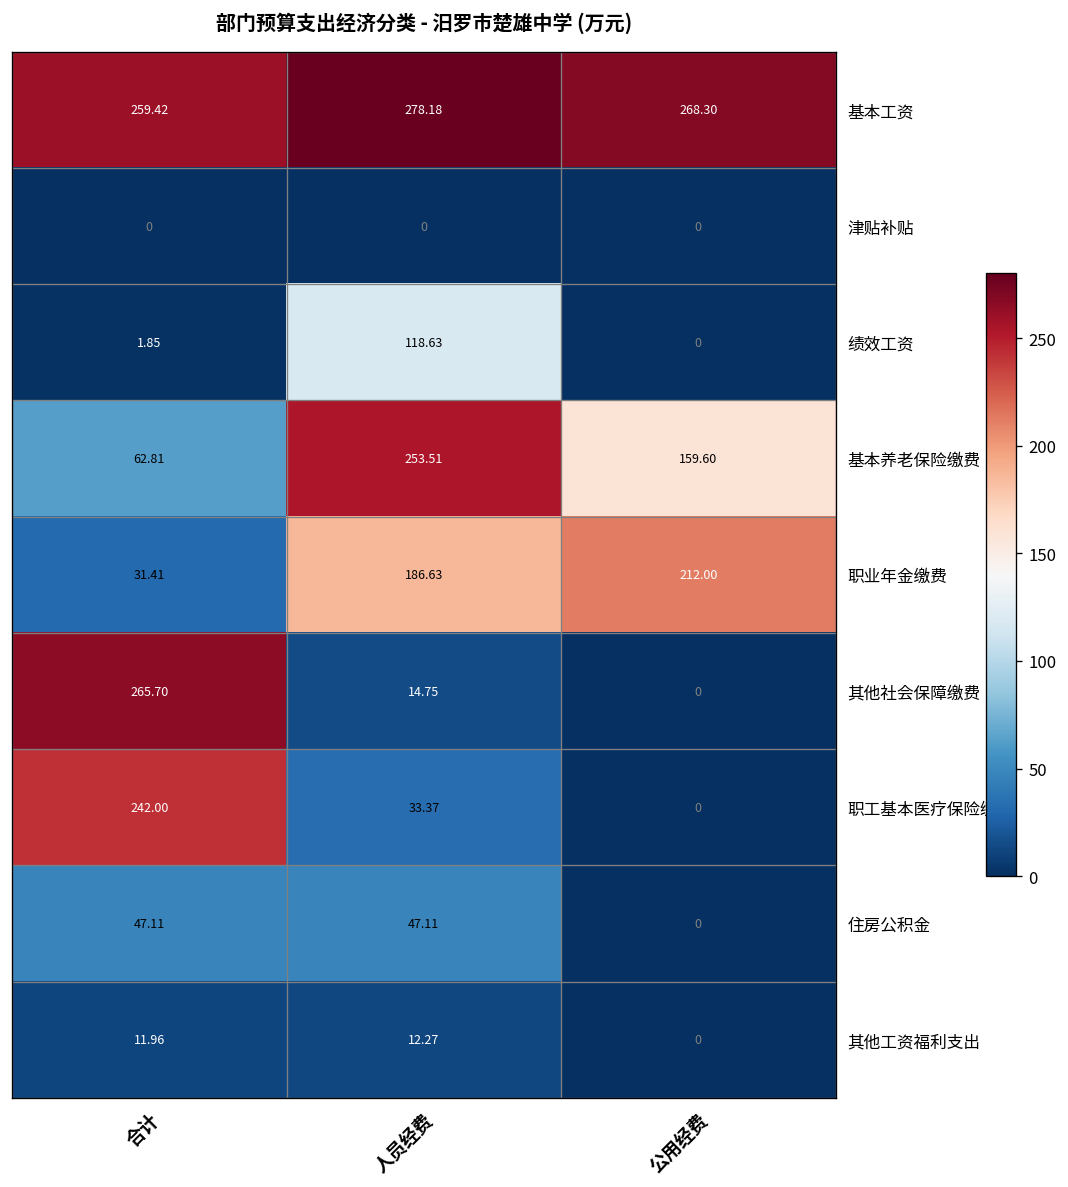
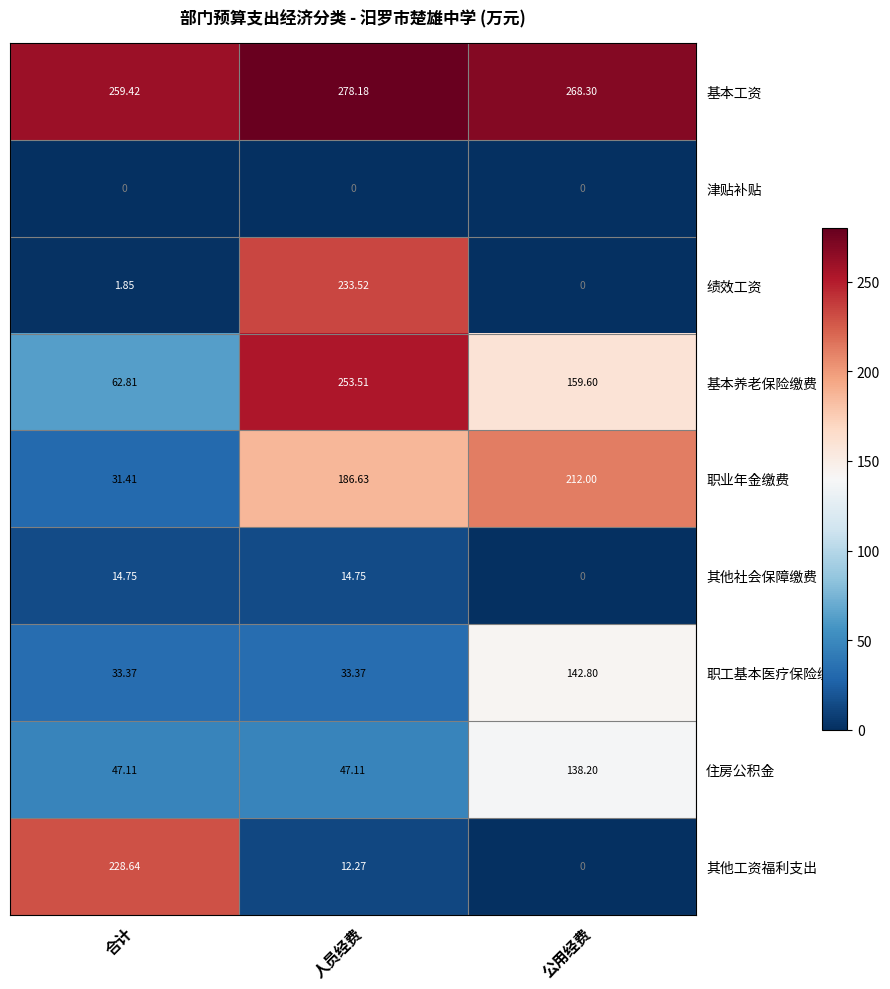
绩效工资, 人员经费: 118.63 -> 233.52
其他社会保障缴费, 合计: 265.70 -> 14.75
职工基本医疗保险缴费, 合计: 242.00 -> 33.37
职工基本医疗保险缴费, 公用经费: 0 -> 142.80
住房公积金, 公用经费: 0 -> 138.20
其他工资福利支出, 合计: 11.96 -> 228.64
